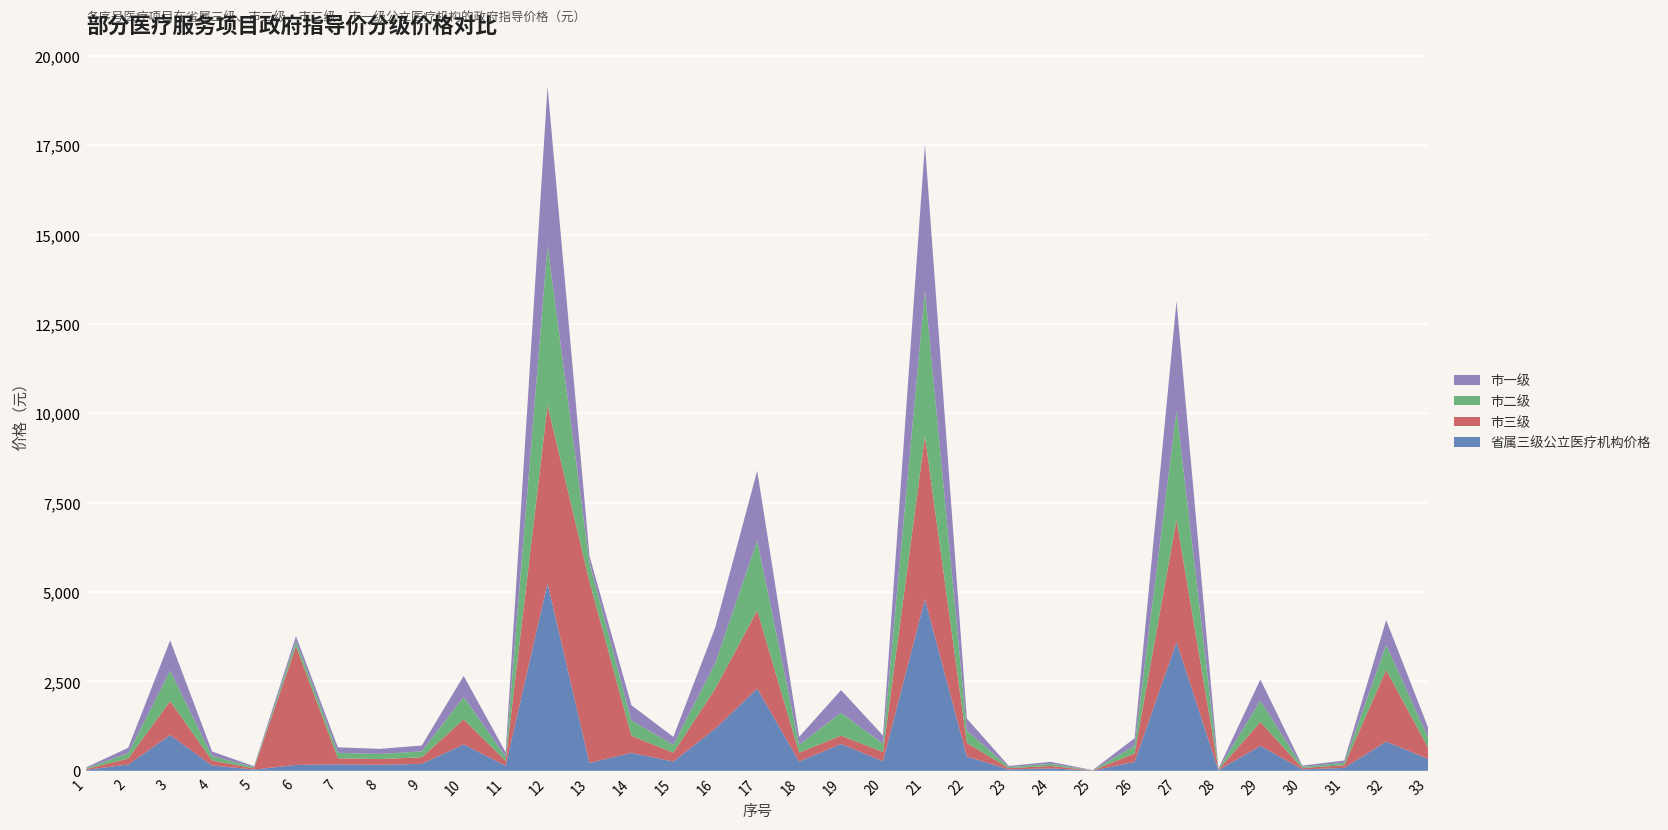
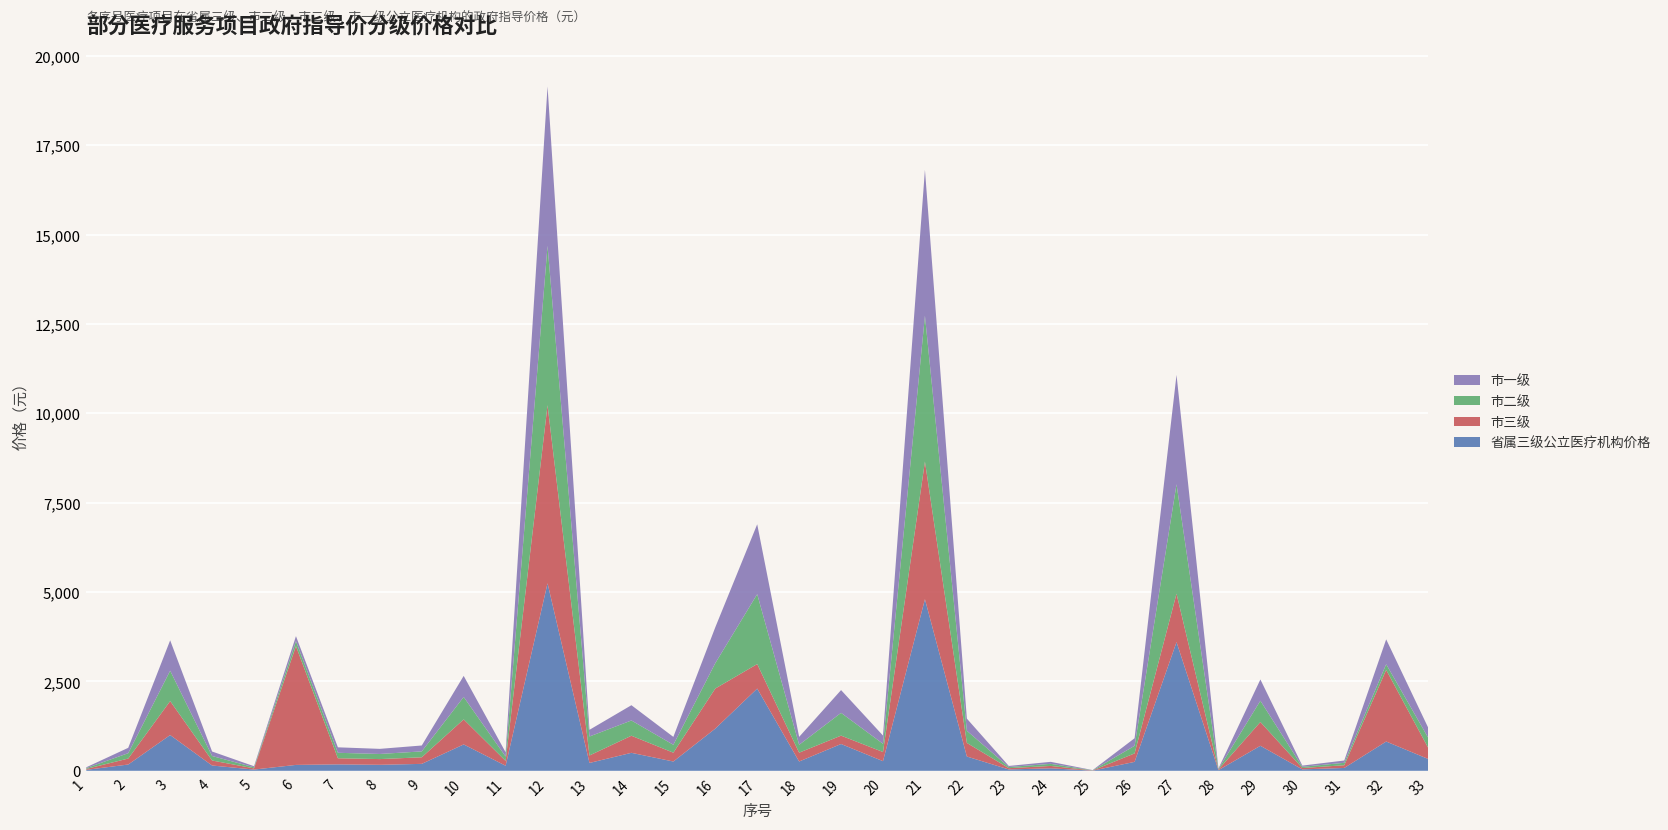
市三级, 13: 5,100 -> 200
市三级, 17: 2,200 -> 700
市三级, 21: 4,600 -> 3,900
市三级, 27: 3,400 -> 1,400
市二级, 32: 700 -> 200
